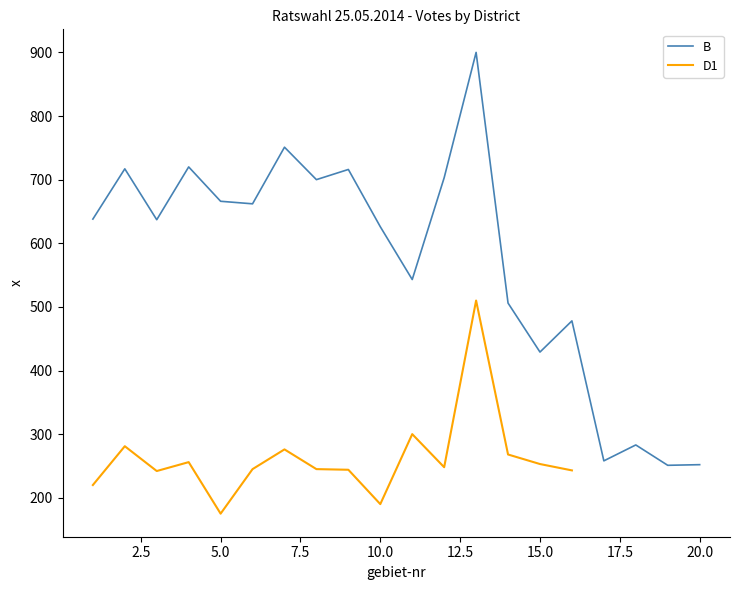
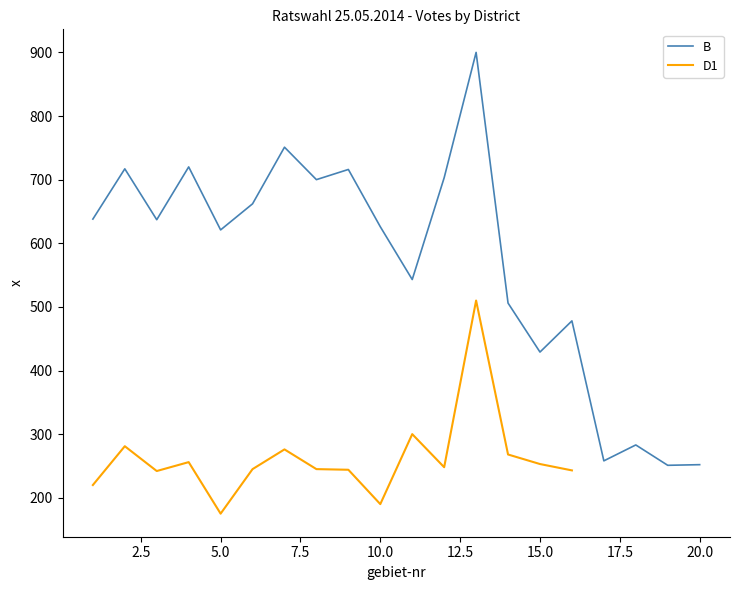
B, 5.0: 670 -> 620
